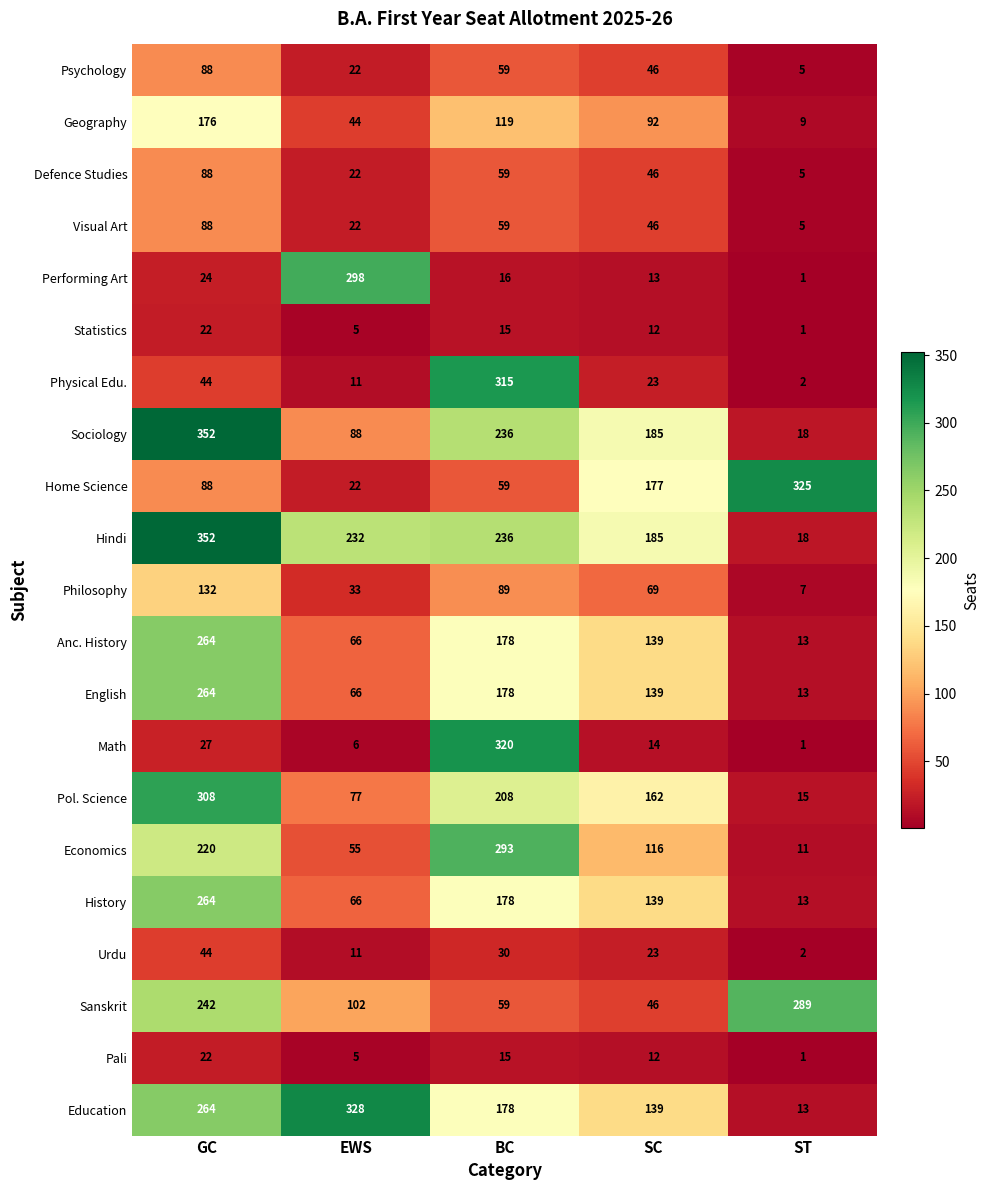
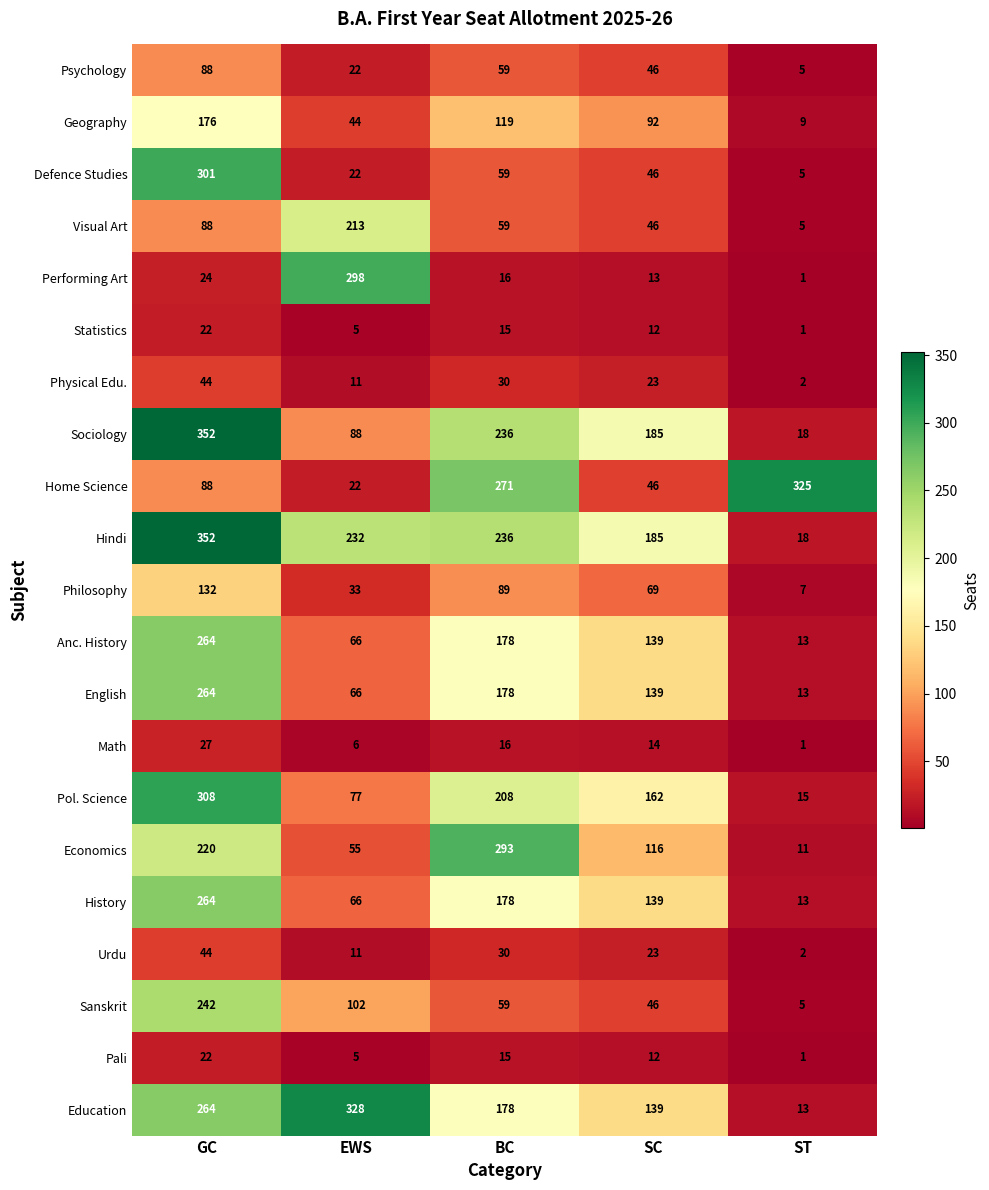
Defence Studies, GC: 88 -> 301
Visual Art, EWS: 22 -> 213
Physical Edu., BC: 315 -> 30
Home Science, BC: 59 -> 271
Home Science, SC: 177 -> 46
Math, BC: 320 -> 16
Sanskrit, ST: 289 -> 5
